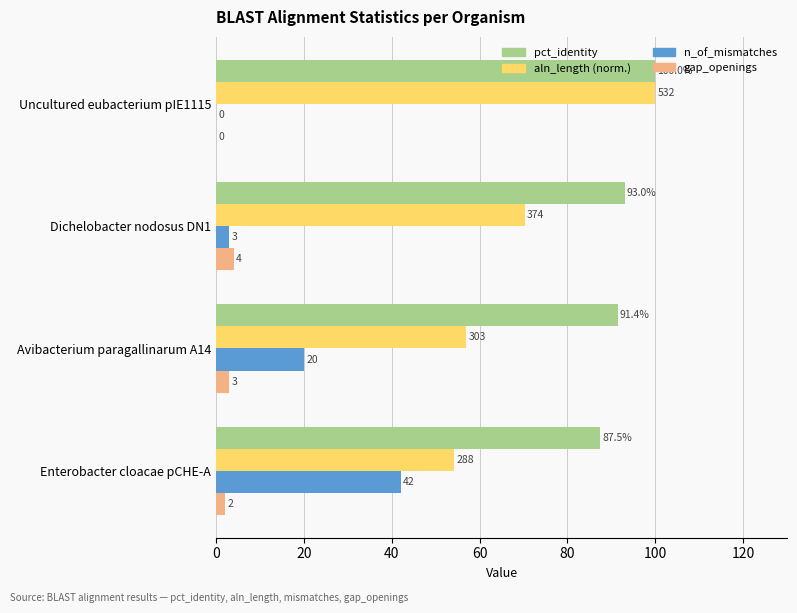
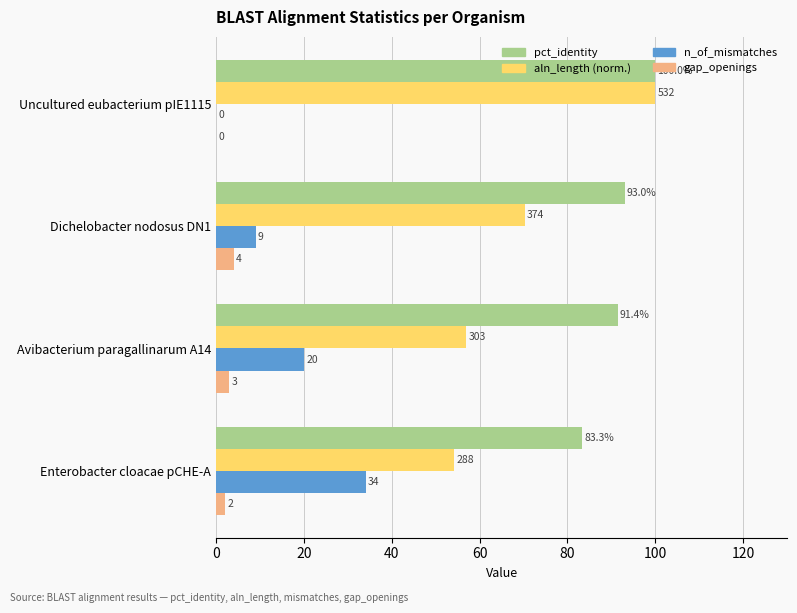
n_of_mismatches, Dichelobacter nodosus DN1: 3 -> 9
pct_identity, Enterobacter cloacae pCHE-A: 87.5% -> 83.3%
n_of_mismatches, Enterobacter cloacae pCHE-A: 42 -> 34
